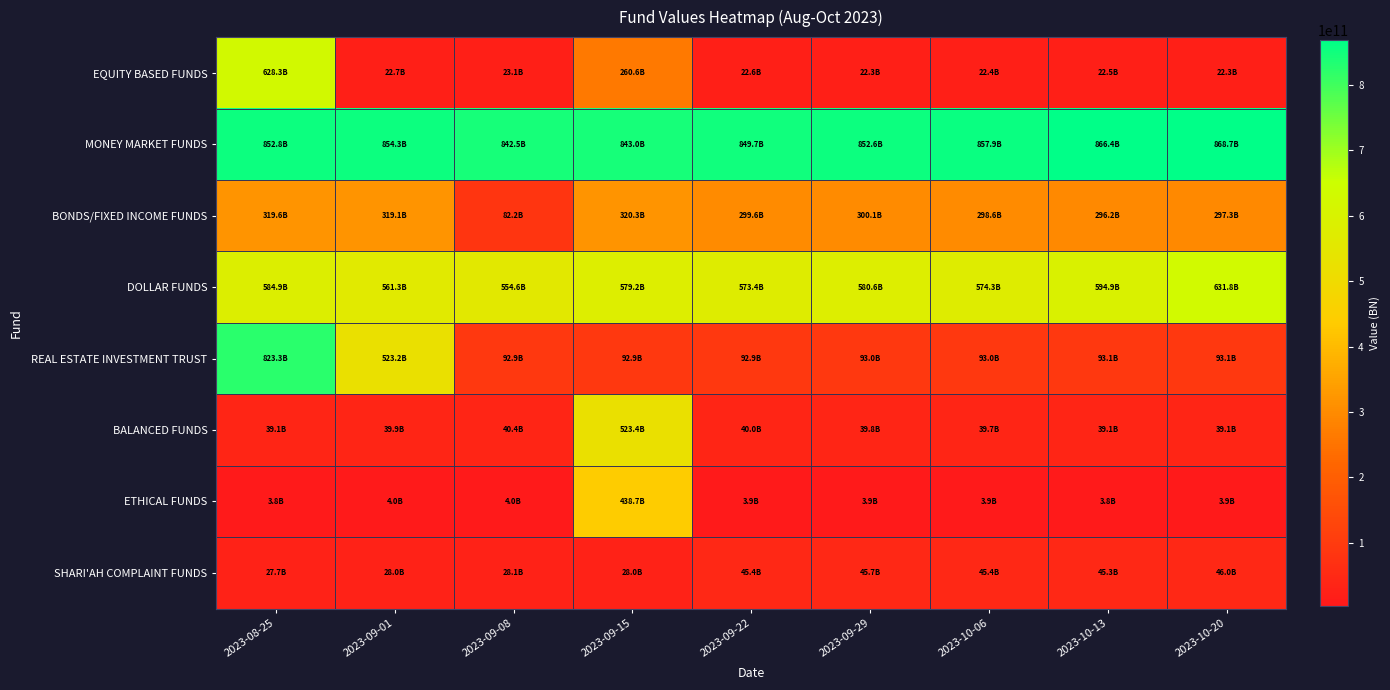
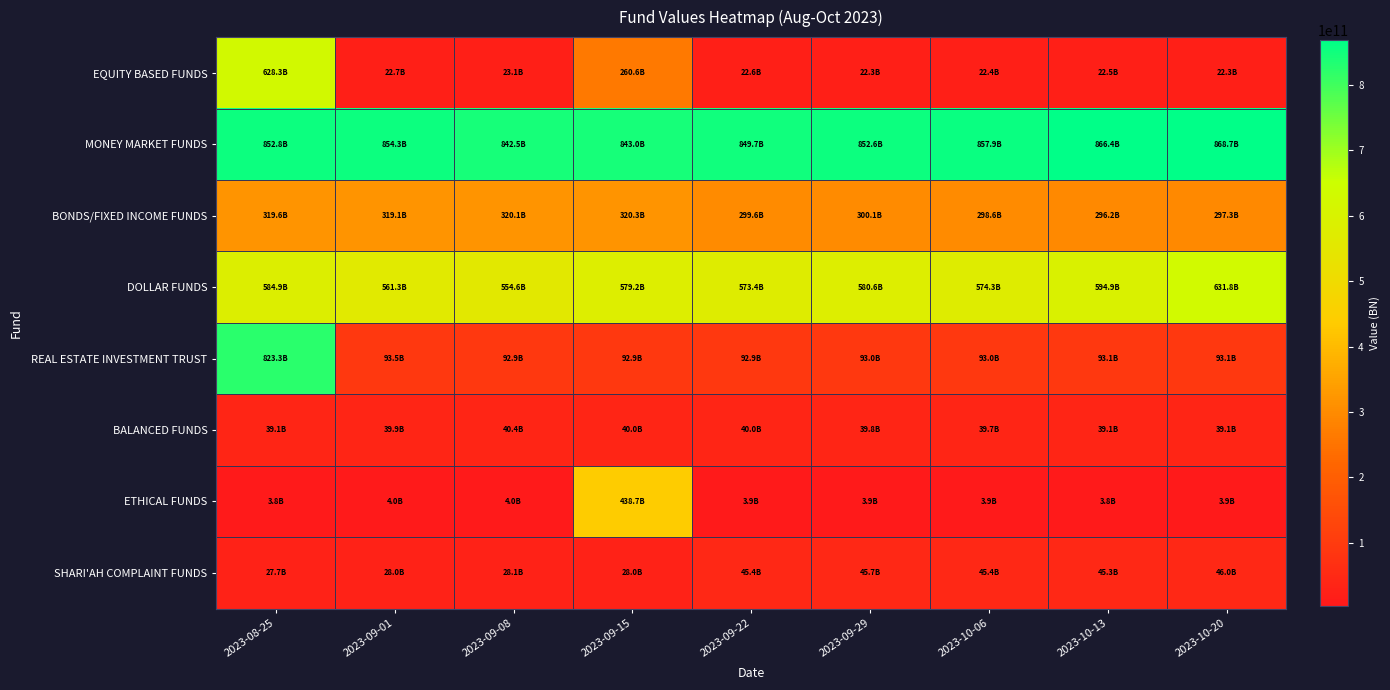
BONDS/FIXED INCOME FUNDS, 2023-09-08: 82.2B -> 320.1B
REAL ESTATE INVESTMENT TRUST, 2023-09-01: 523.2B -> 93.5B
BALANCED FUNDS, 2023-09-15: 523.4B -> 40.0B
